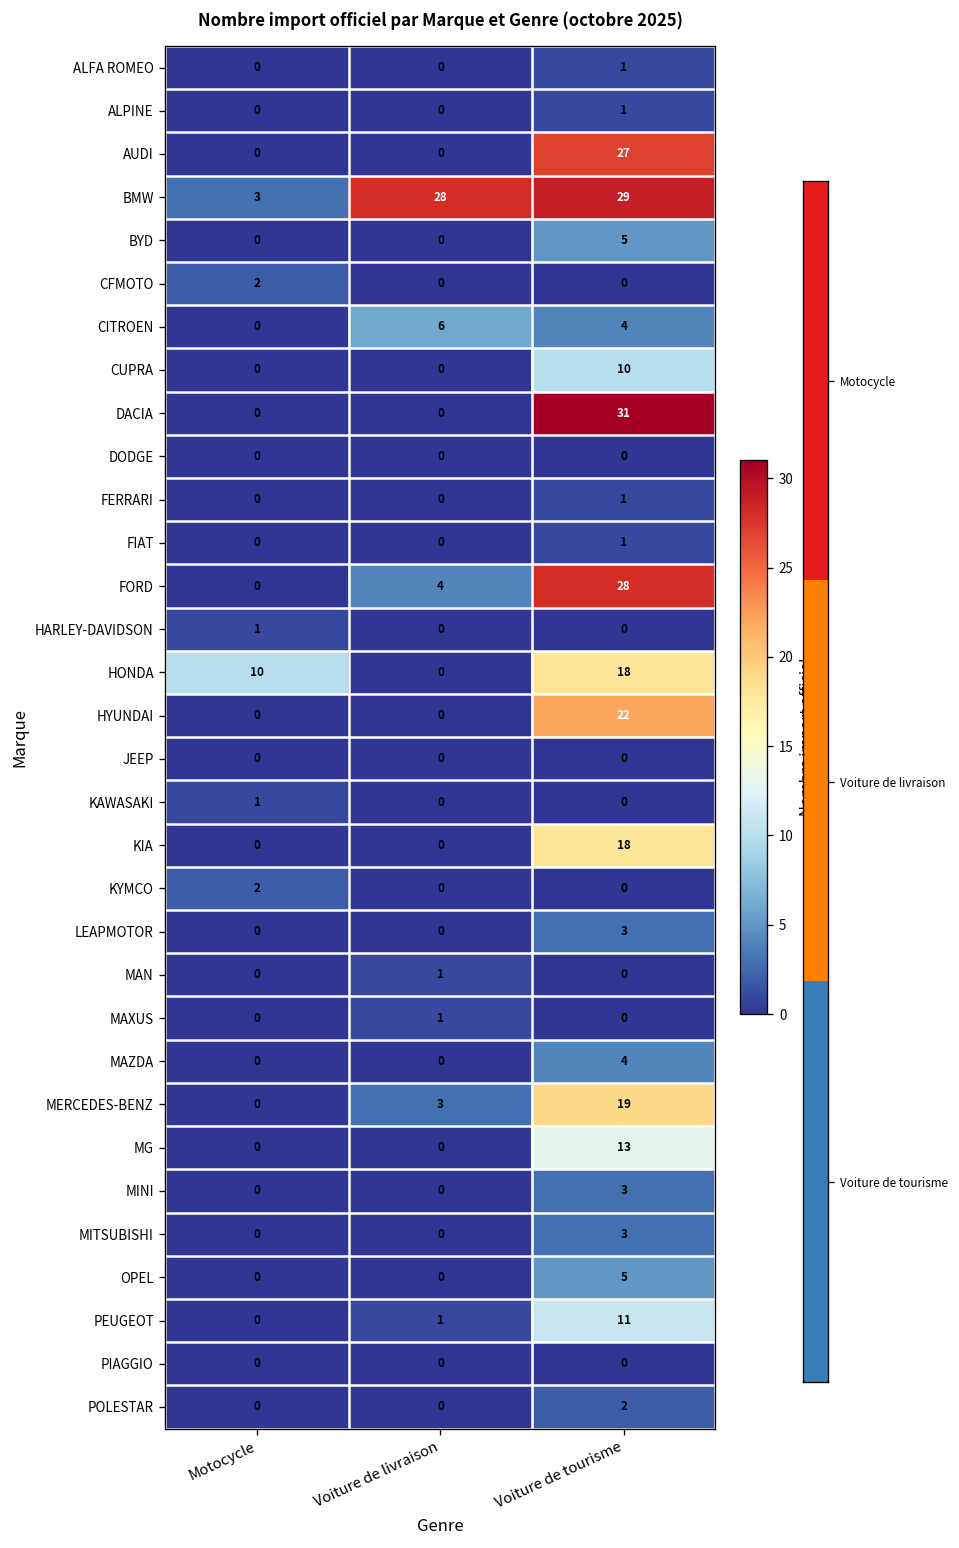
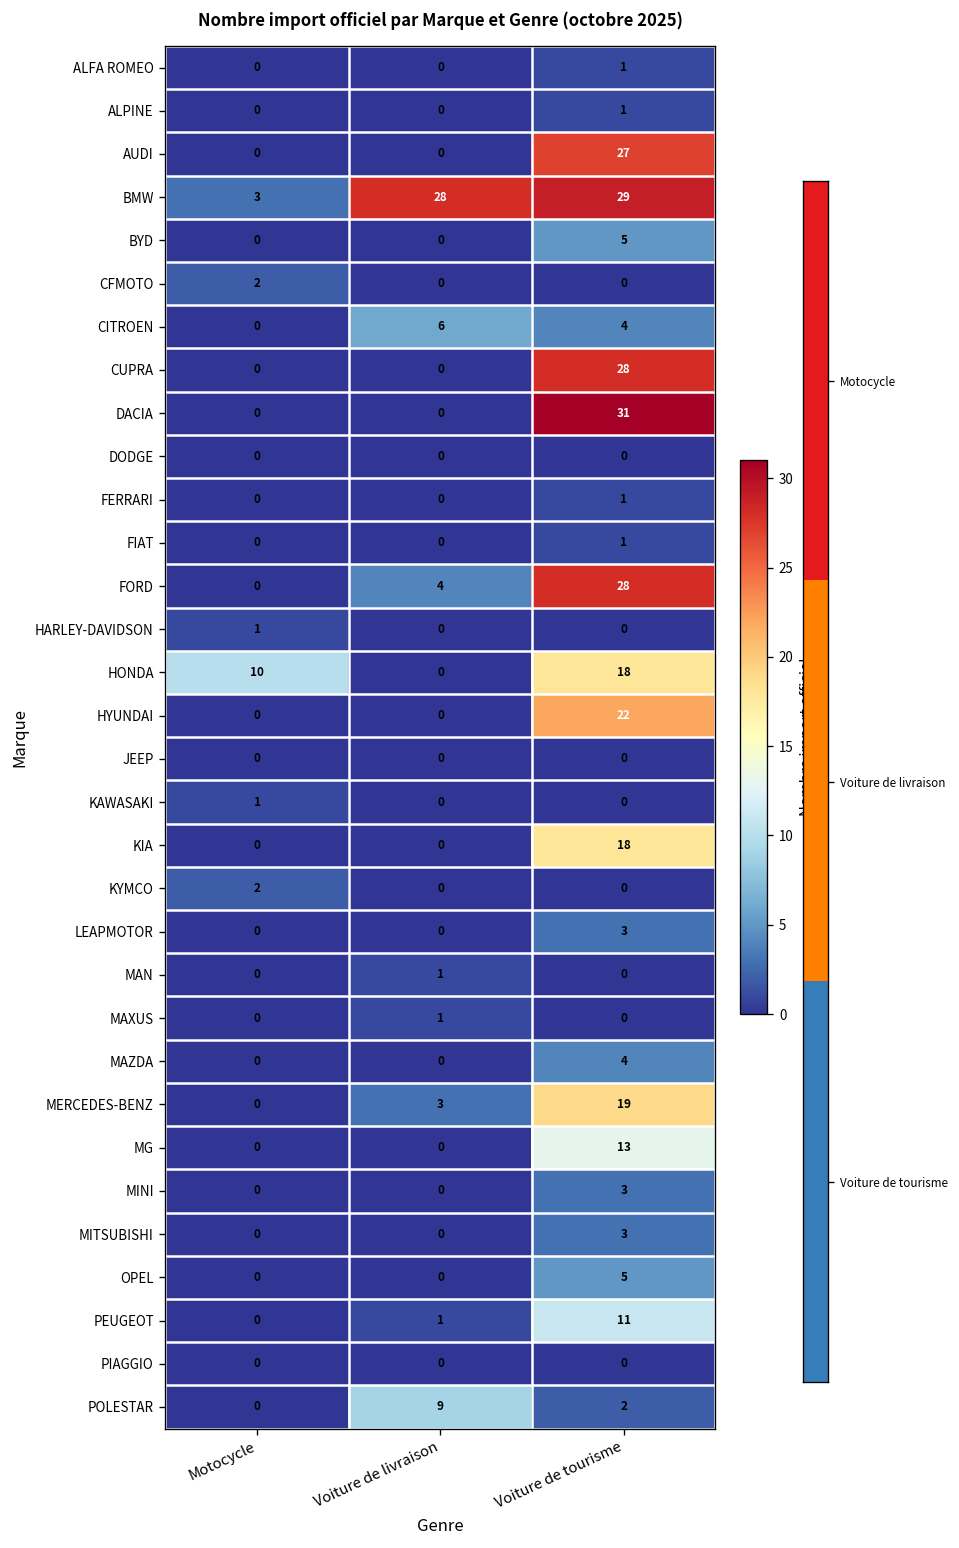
Nombre import officiel par Marque et Genre (octobre 2025), CUPRA, Voiture de tourisme: 10 -> 28
Nombre import officiel par Marque et Genre (octobre 2025), POLESTAR, Voiture de livraison: 0 -> 9
